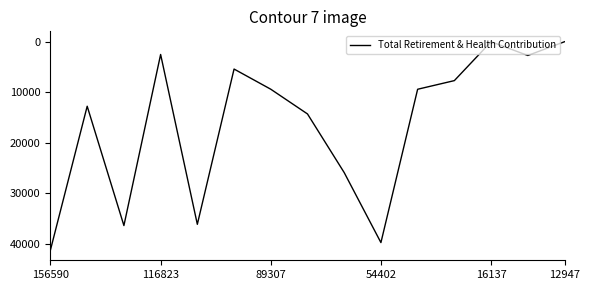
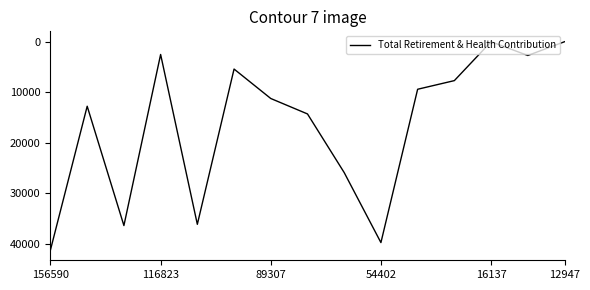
89307: 9000 -> 11000
